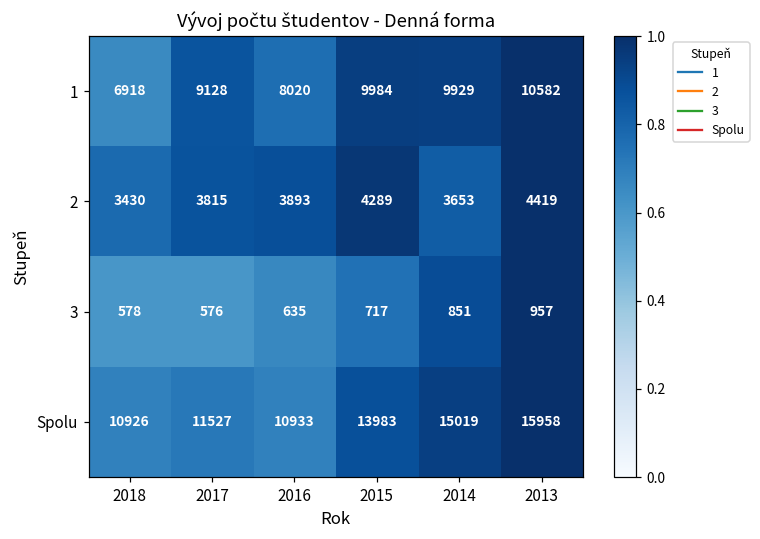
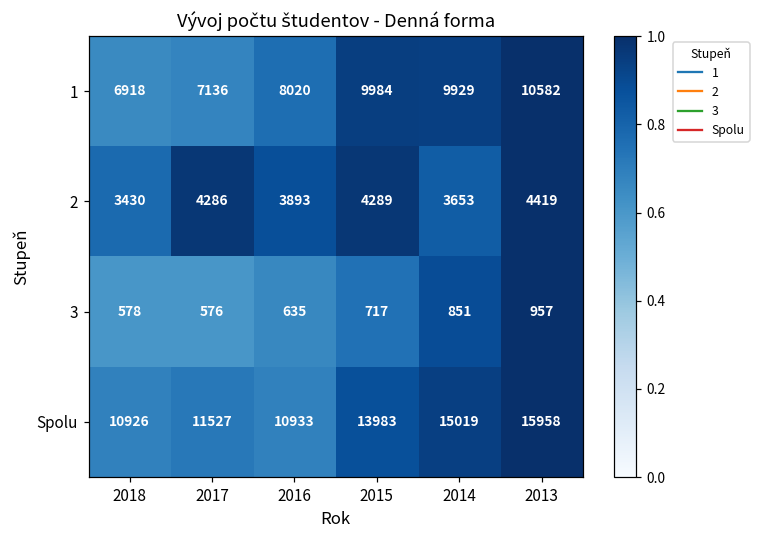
1, 2017: 9128 -> 7136
2, 2017: 3815 -> 4286
